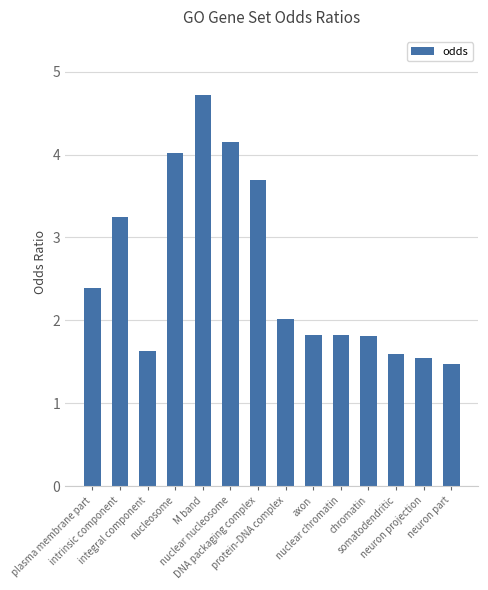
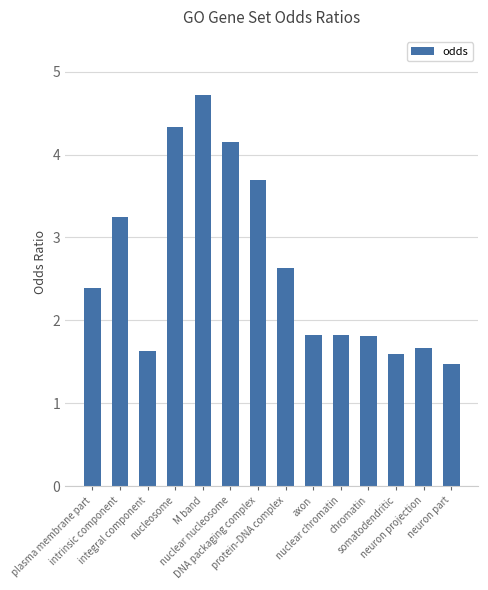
nucleosome: 4.0 -> 4.3
protein-DNA complex: 2.0 -> 2.6
neuron projection: 1.5 -> 1.7
